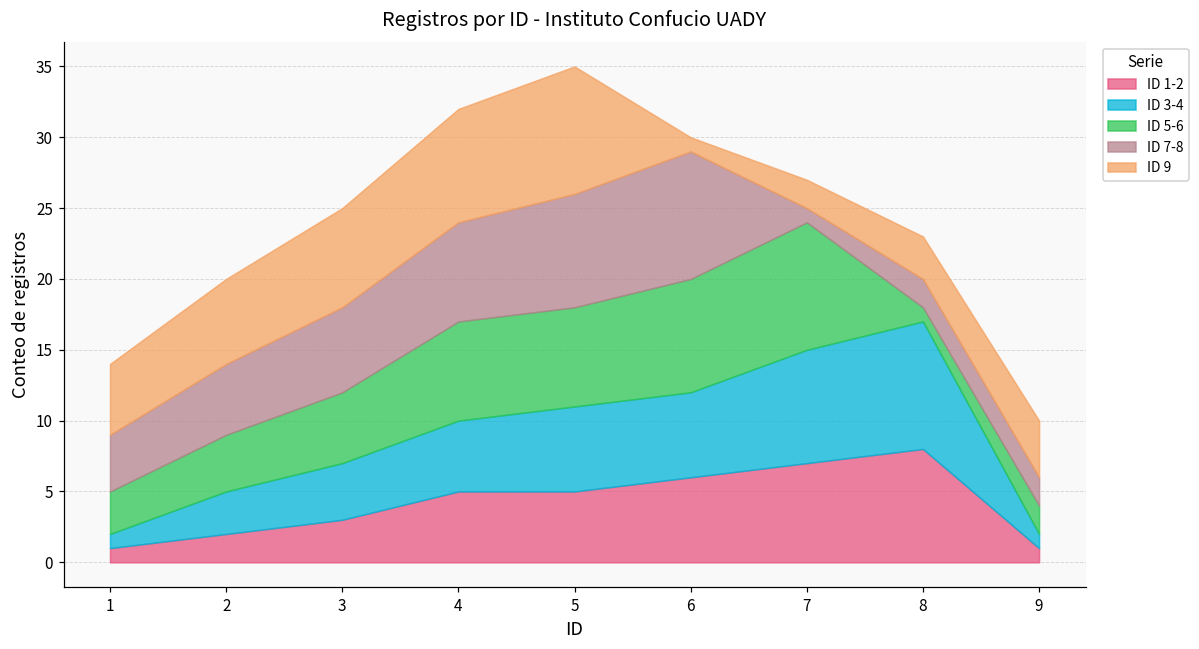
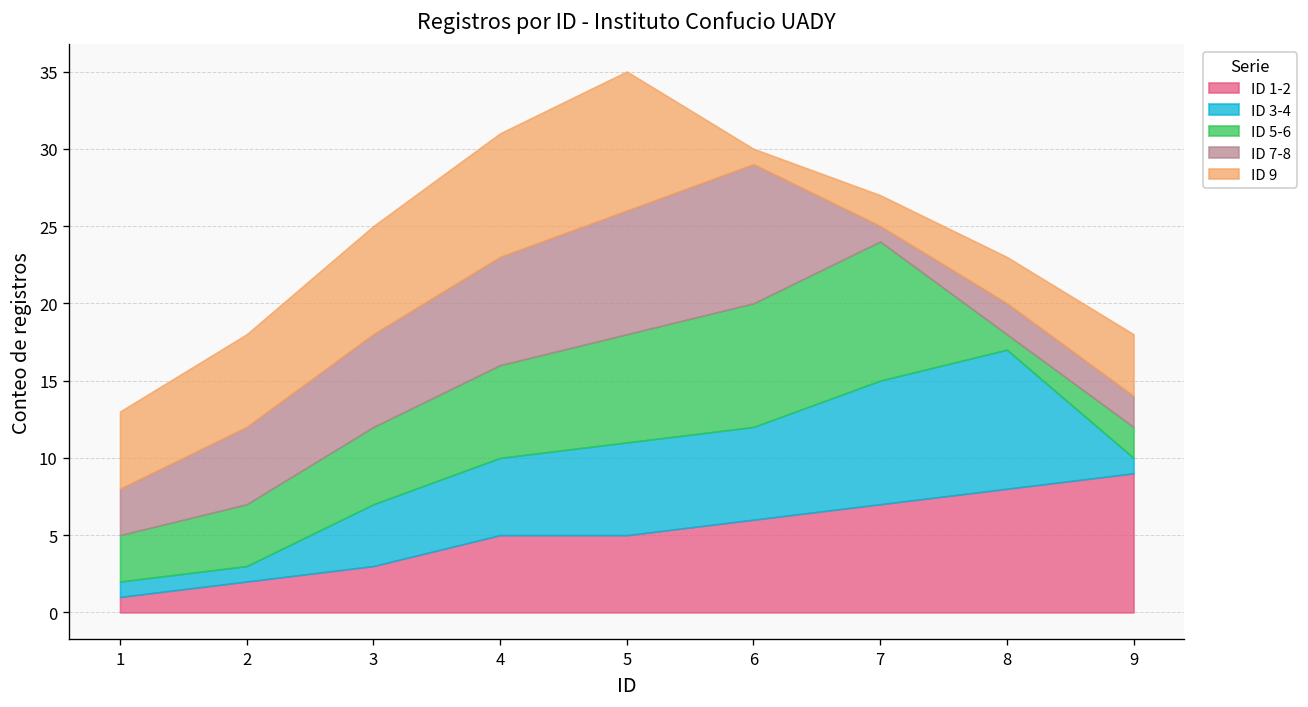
ID 7-8, 1: 4 -> 3
ID 3-4, 2: 3 -> 1
ID 5-6, 4: 7 -> 6
ID 1-2, 9: 1 -> 9
